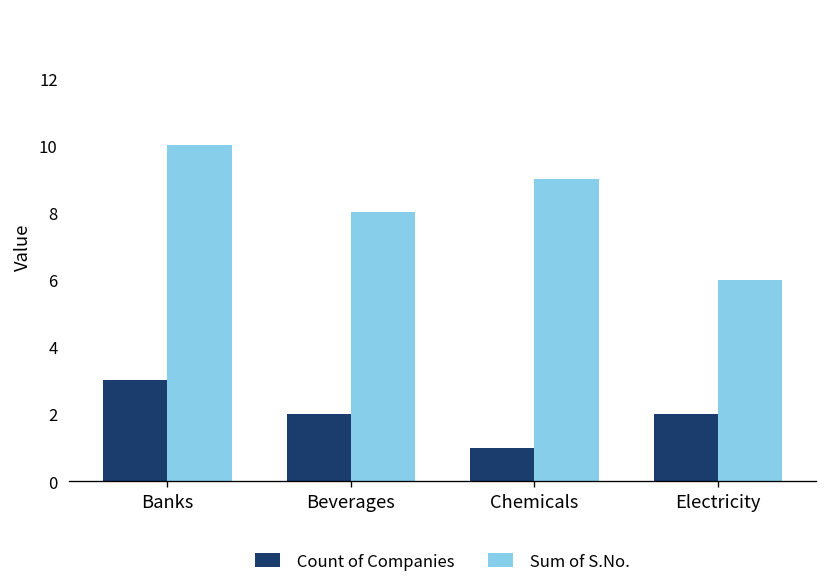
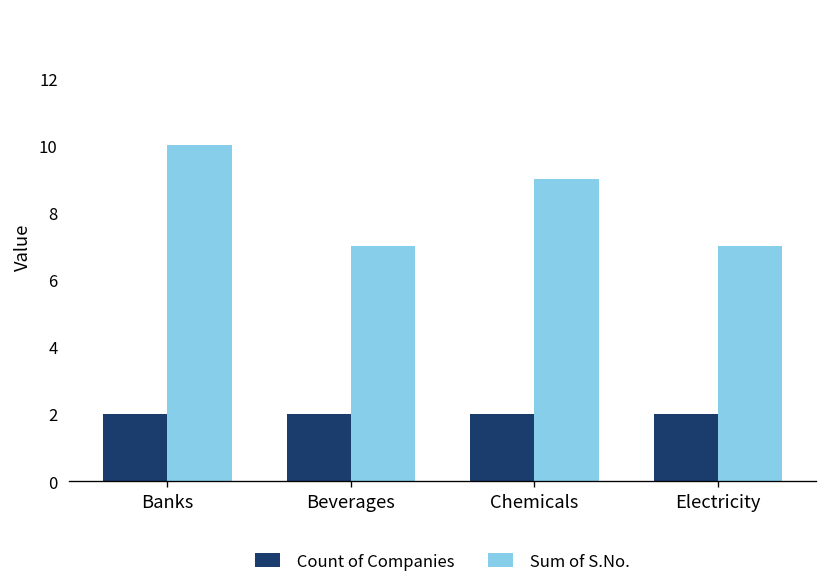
Count of Companies, Banks: 3 -> 2
Sum of S.No., Beverages: 8 -> 7
Count of Companies, Chemicals: 1 -> 2
Sum of S.No., Electricity: 6 -> 7
